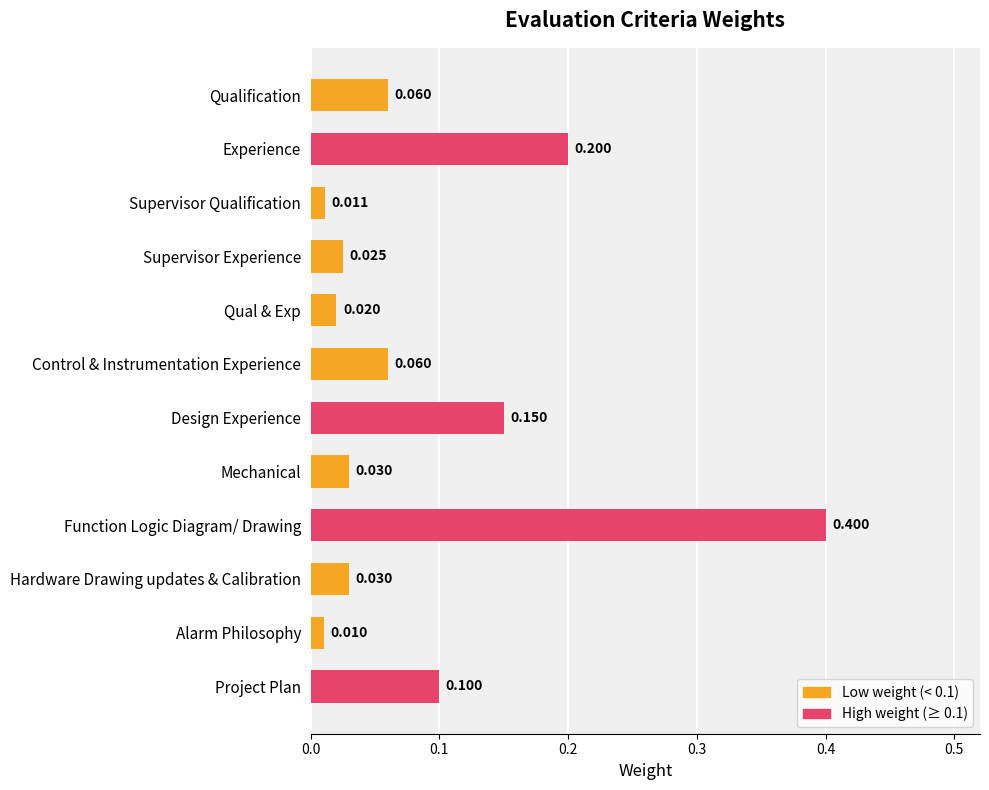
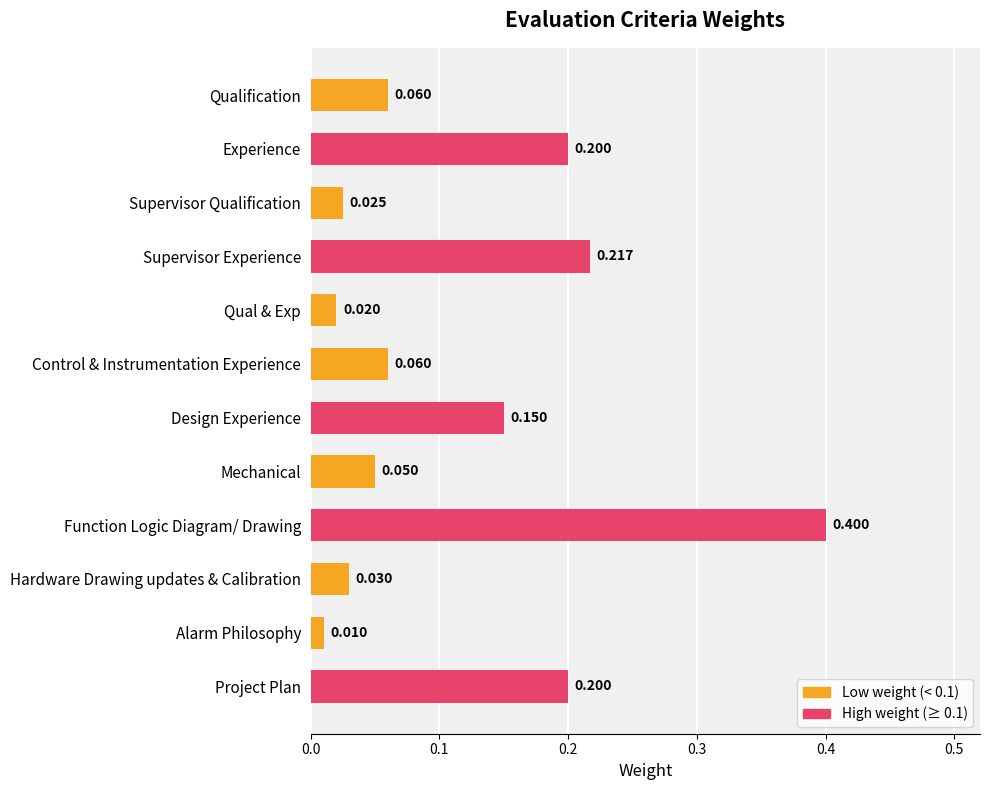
Supervisor Qualification: 0.011 -> 0.025
Supervisor Experience: 0.025 -> 0.217
Mechanical: 0.030 -> 0.050
Project Plan: 0.100 -> 0.200
